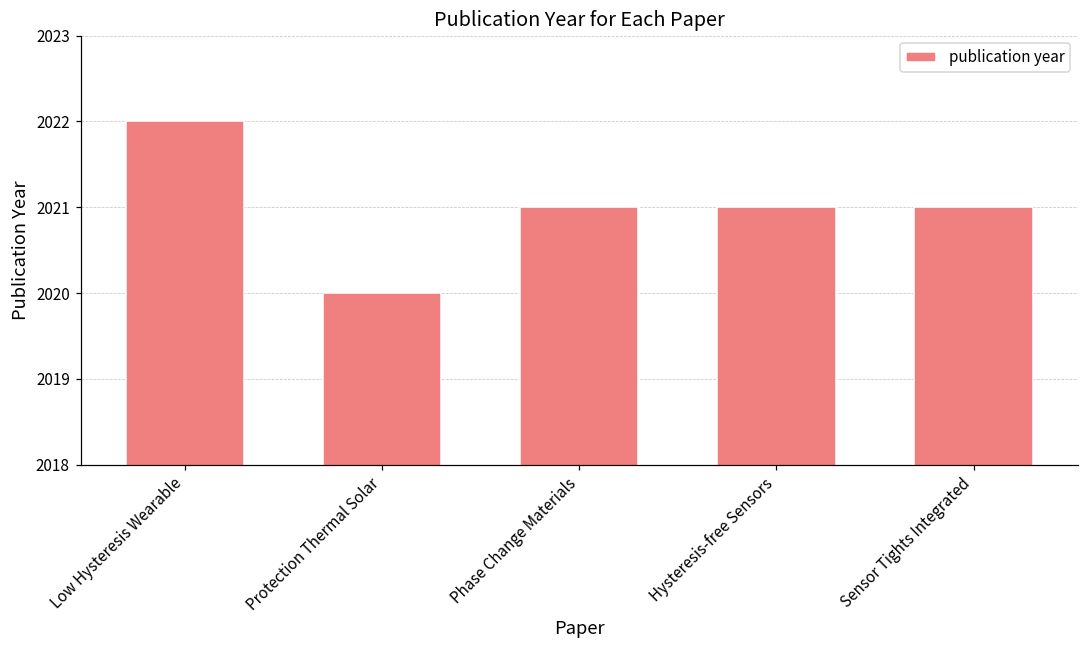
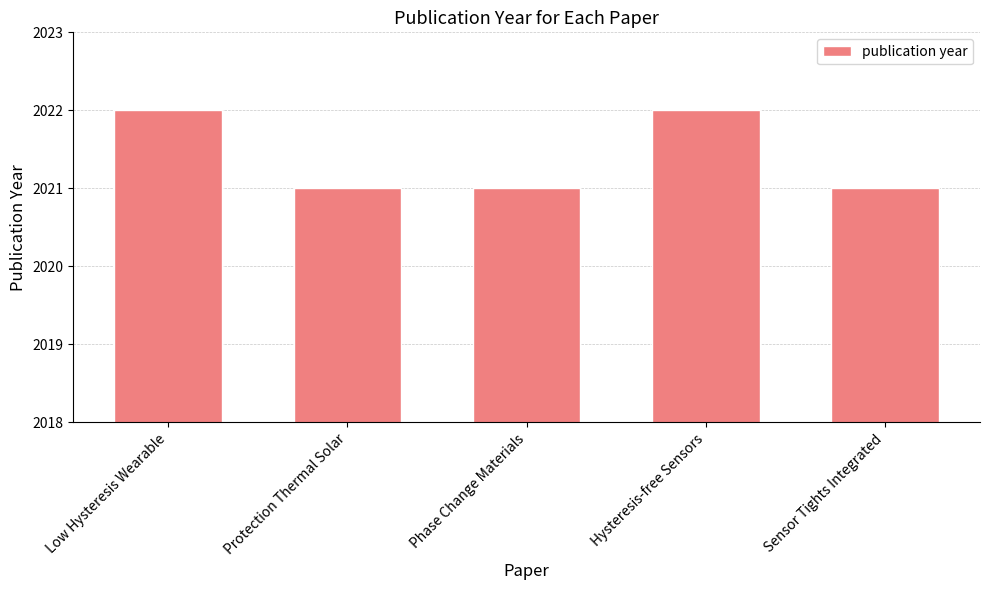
Protection Thermal Solar: 2020 -> 2021
Hysteresis-free Sensors: 2021 -> 2022
